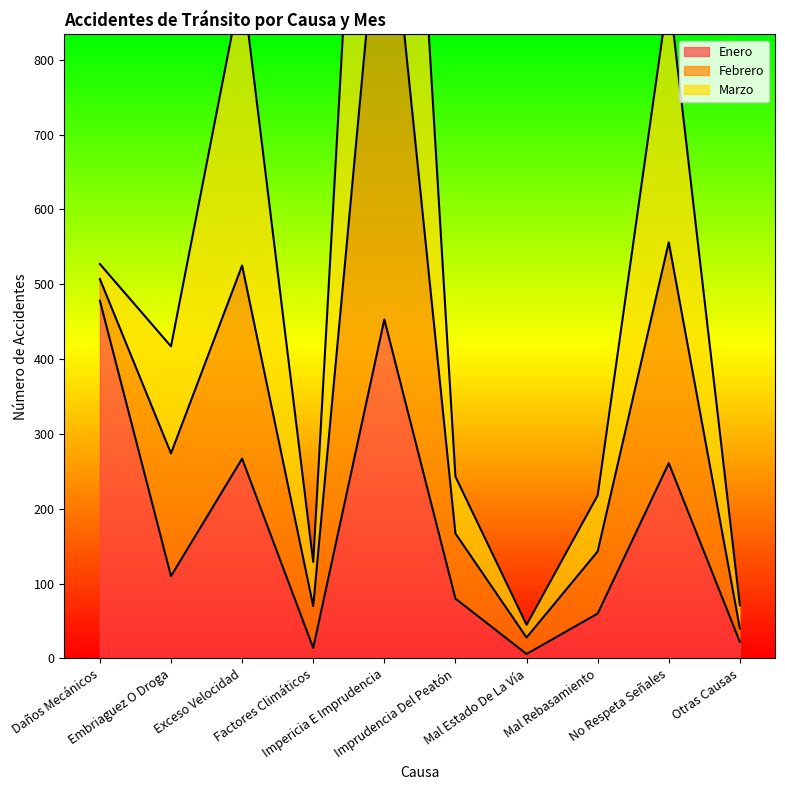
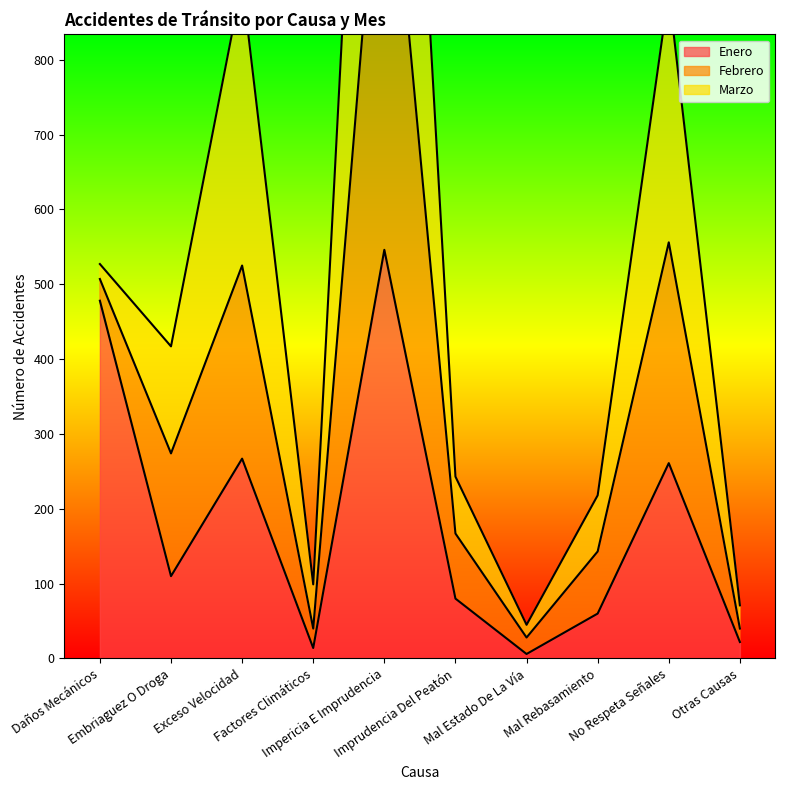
Febrero, Factores Climáticos: 60 -> 30
Enero, Impericia E Imprudencia: 450 -> 550
